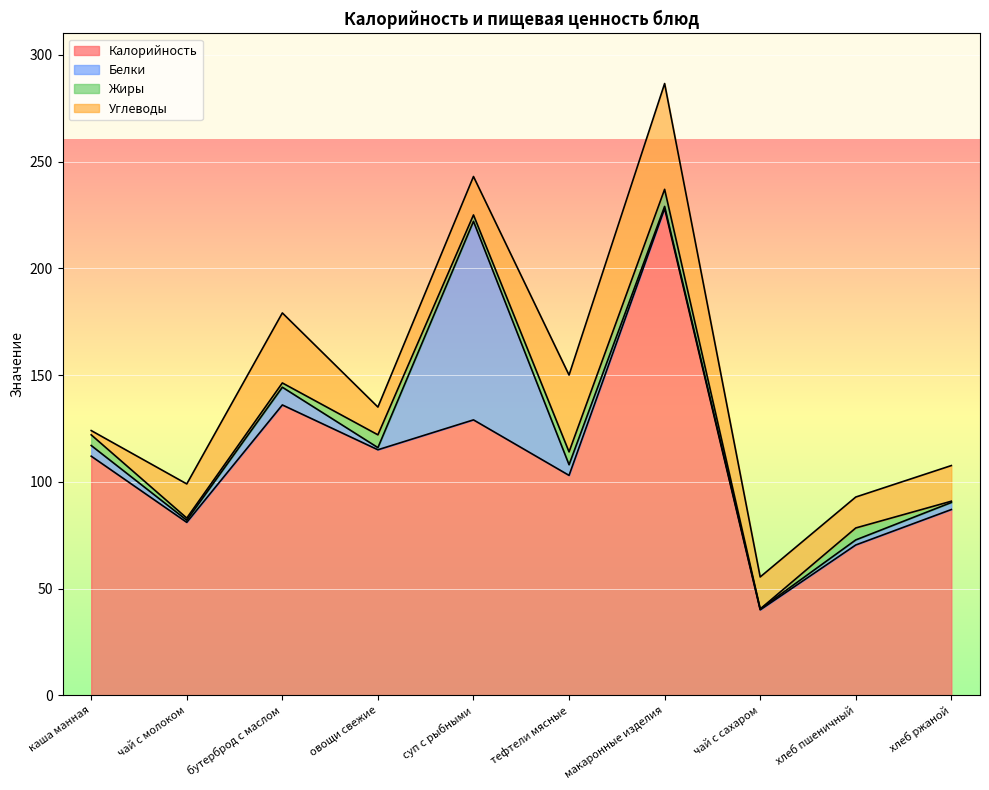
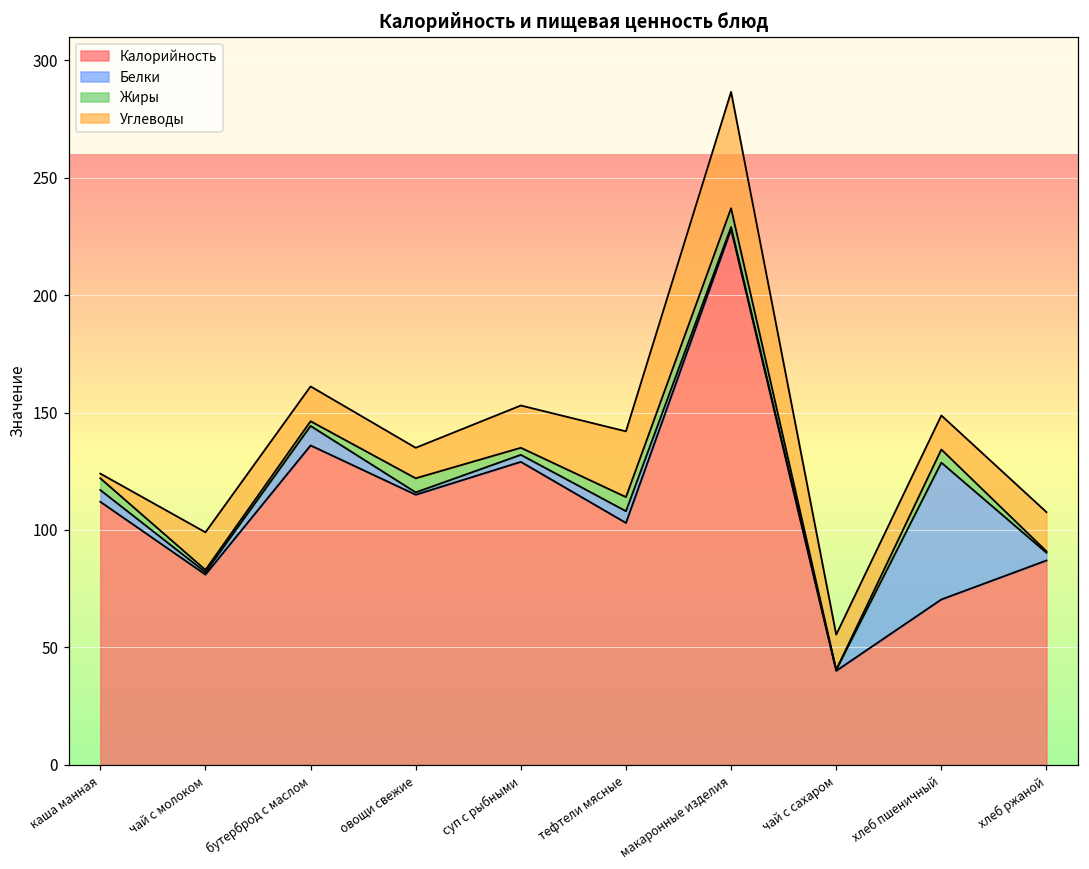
Углеводы, бутерброд с маслом: 33 -> 15
Белки, суп с рыбными: 93 -> 3
Углеводы, тефтели мясные: 36 -> 28
Белки, хлеб пшеничный: 2 -> 58
